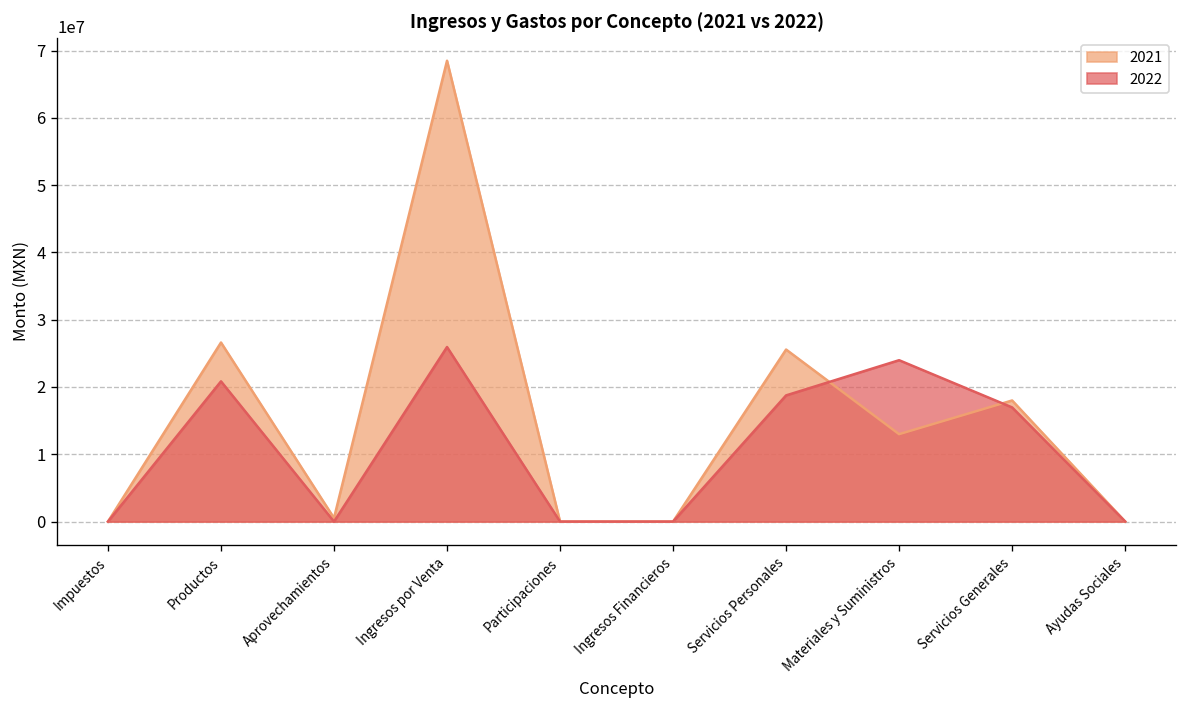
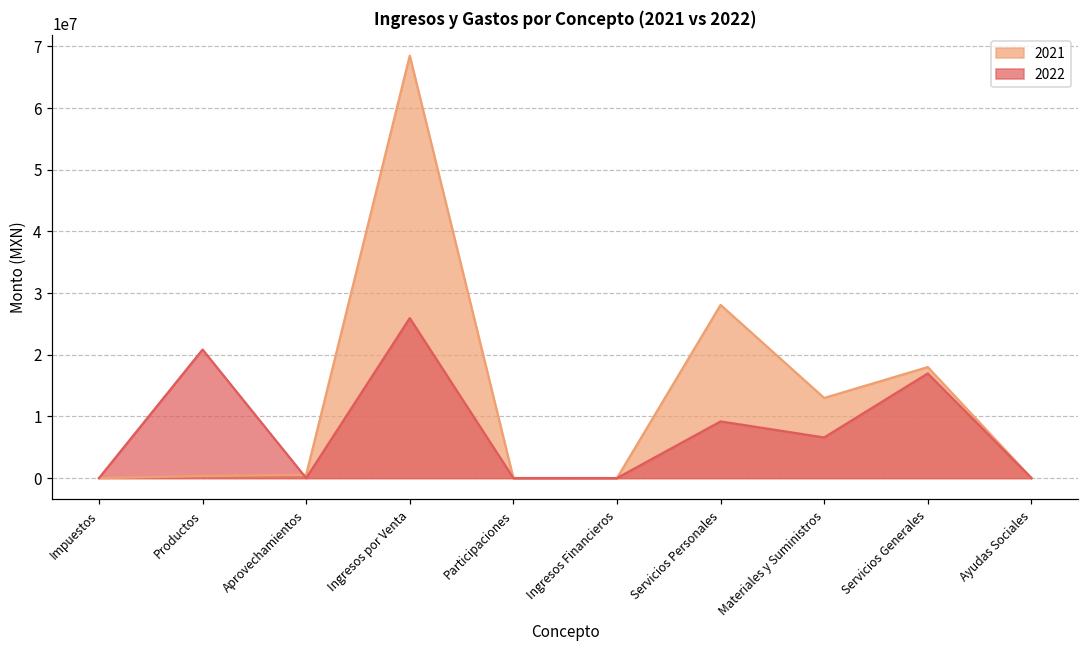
2021, Productos: 27000000 -> 0
2021, Servicios Personales: 26000000 -> 28000000
2022, Servicios Personales: 19000000 -> 9000000
2022, Materiales y Suministros: 24000000 -> 7000000
